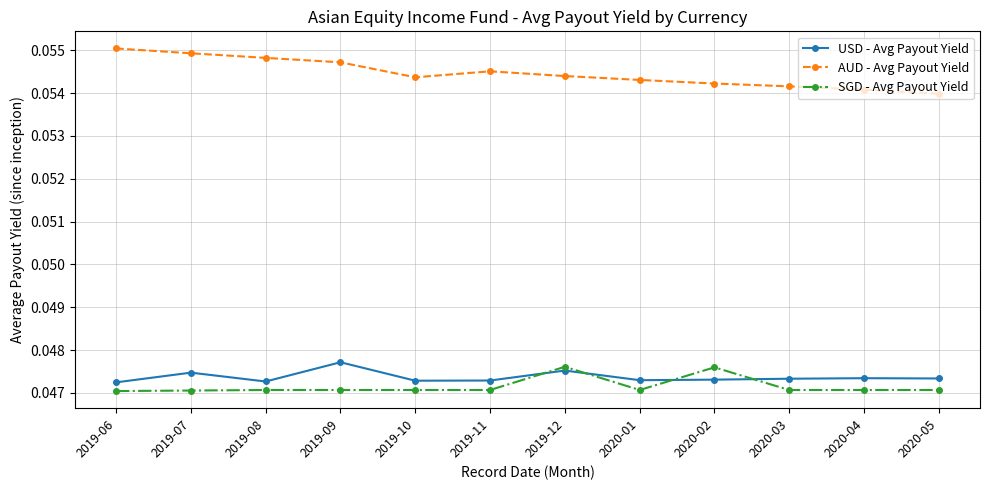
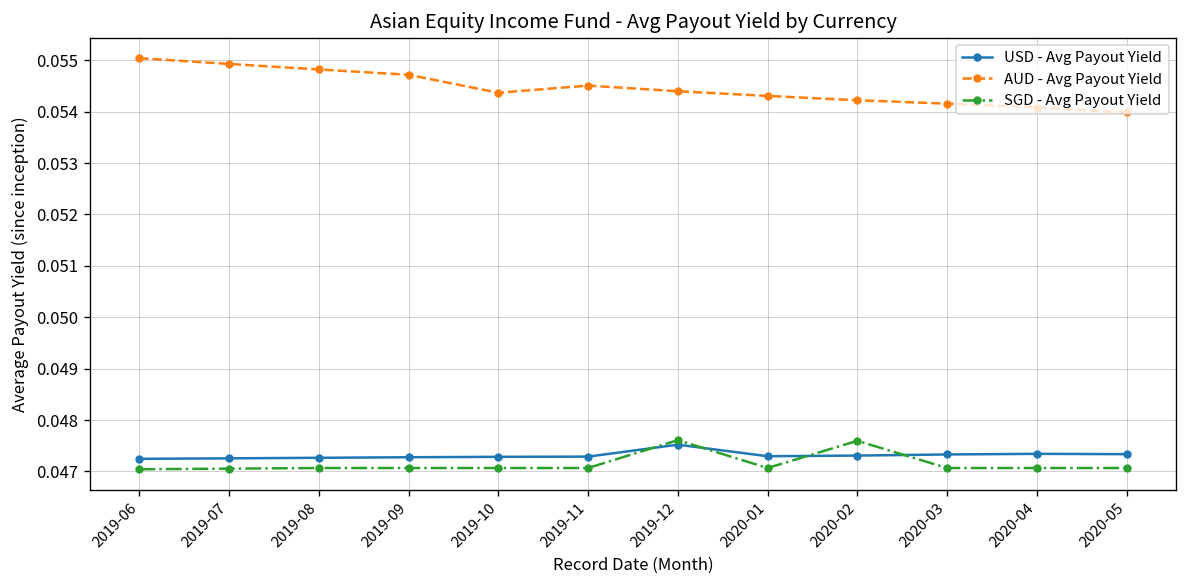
USD - Avg Payout Yield, 2019-07: 0.0475 -> 0.0473
USD - Avg Payout Yield, 2019-09: 0.0477 -> 0.0473
